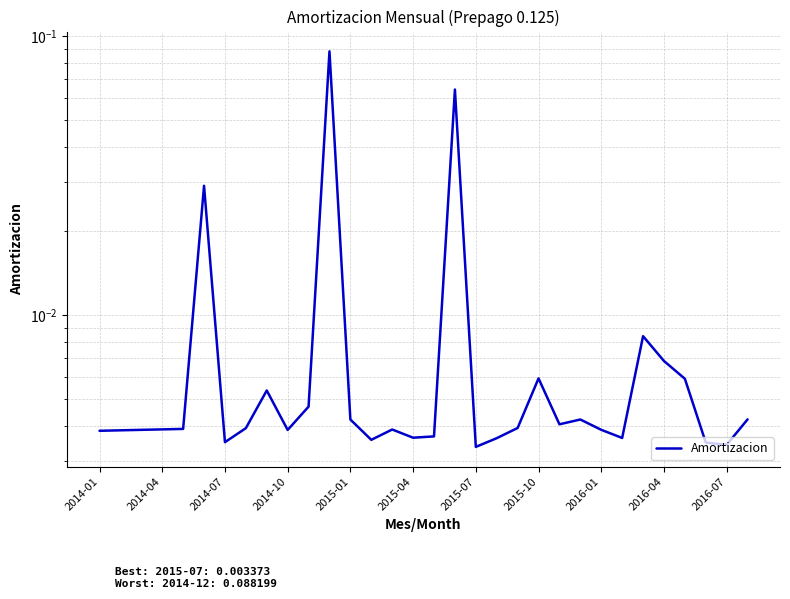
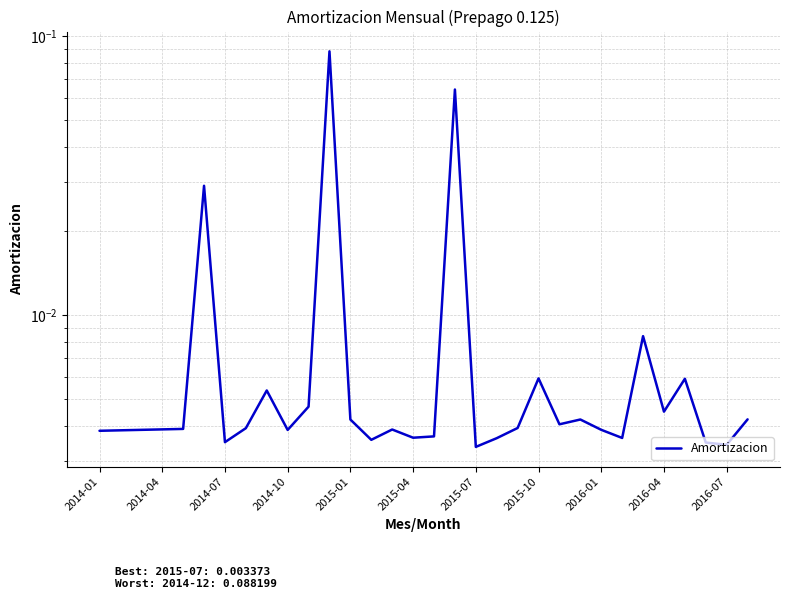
2016-04: 0.0069 -> 0.0045
